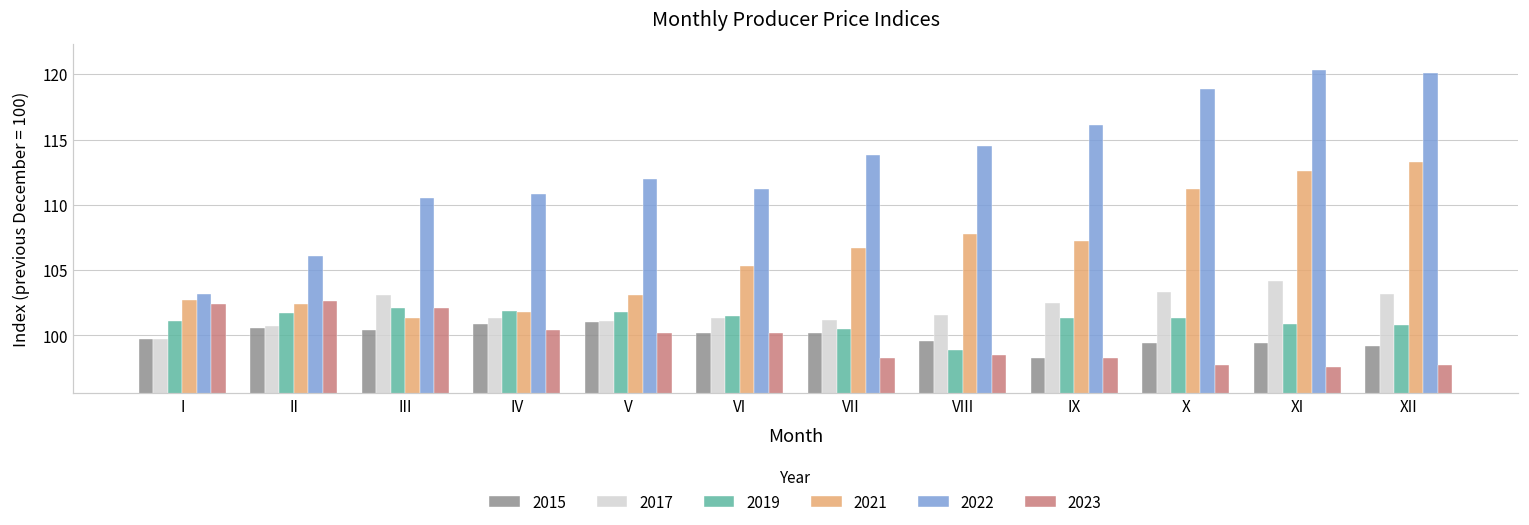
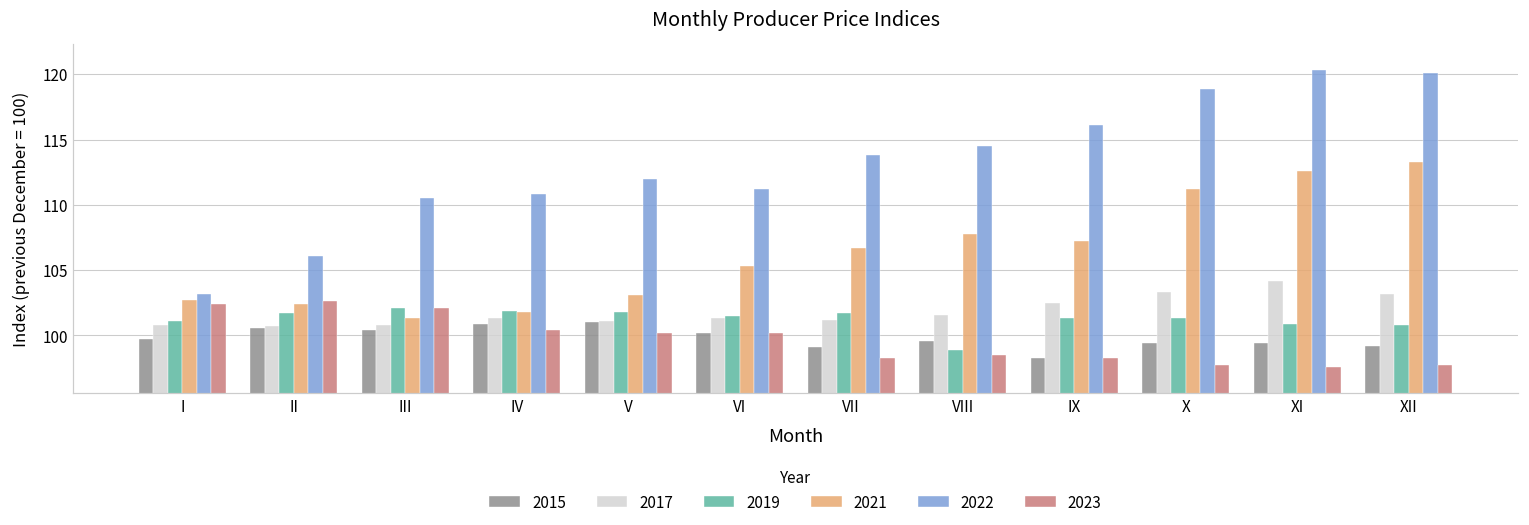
2017, I: 99.7 -> 100.8
2017, III: 103.1 -> 100.8
2015, VII: 100.2 -> 99.1
2019, VII: 100.5 -> 101.7
